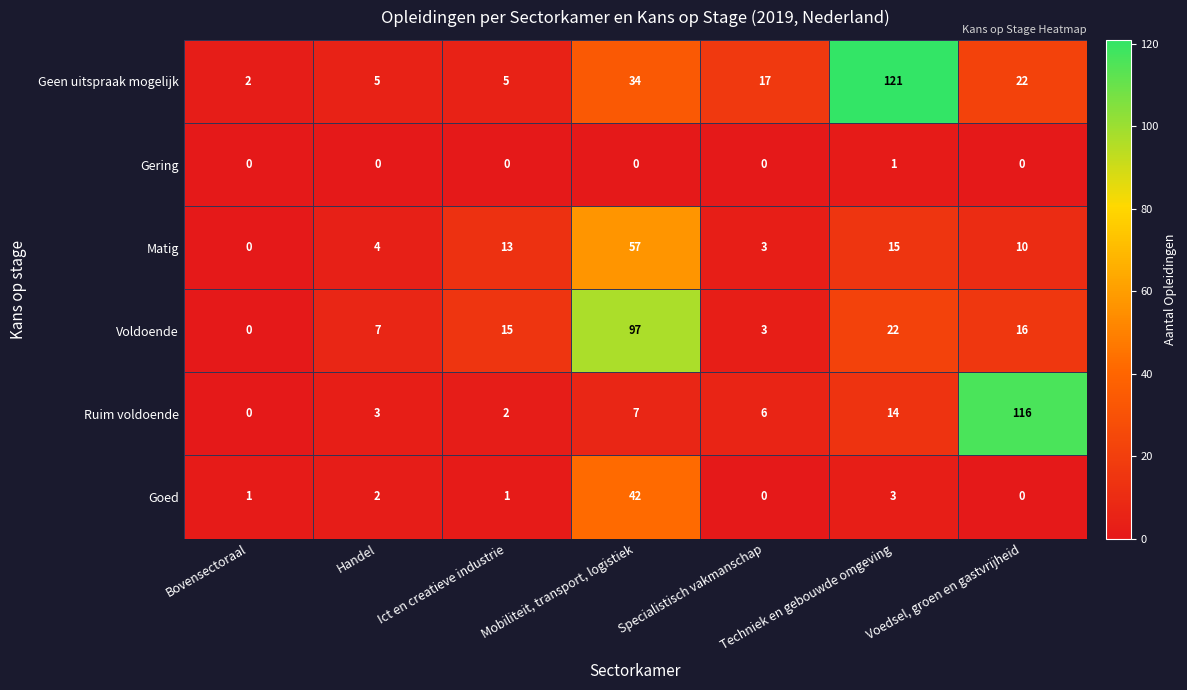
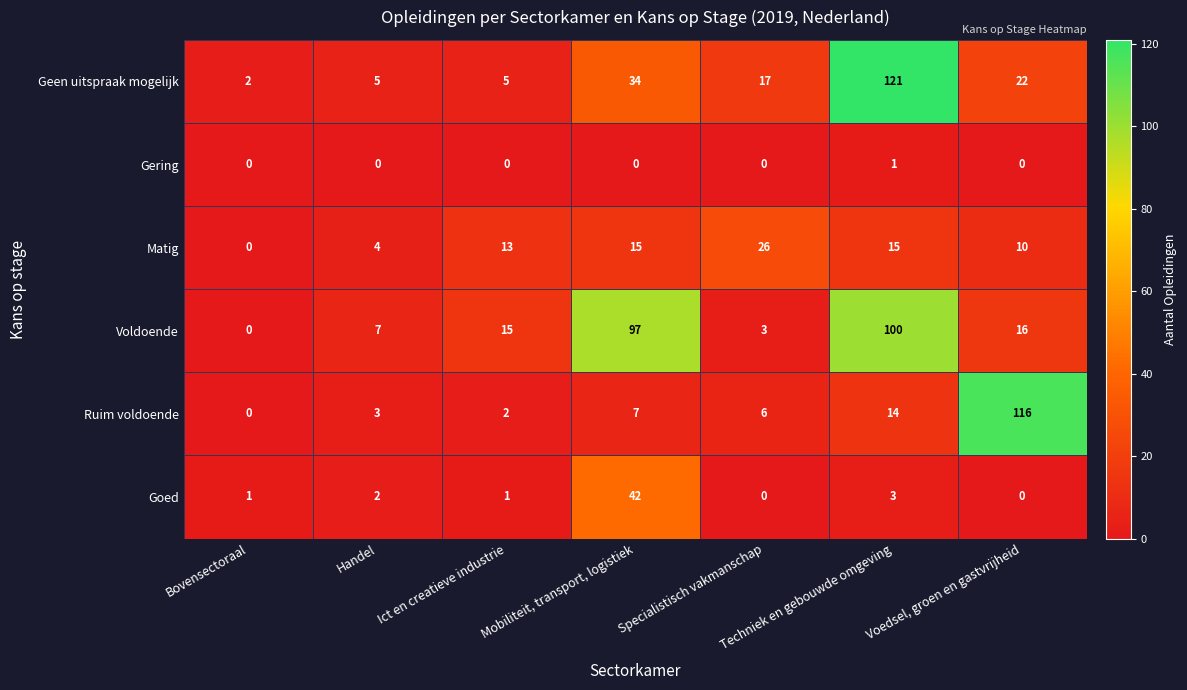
Matig, Mobiliteit, transport, logistiek: 57 -> 15
Matig, Specialistisch vakmanschap: 3 -> 26
Voldoende, Techniek en gebouwde omgeving: 22 -> 100
